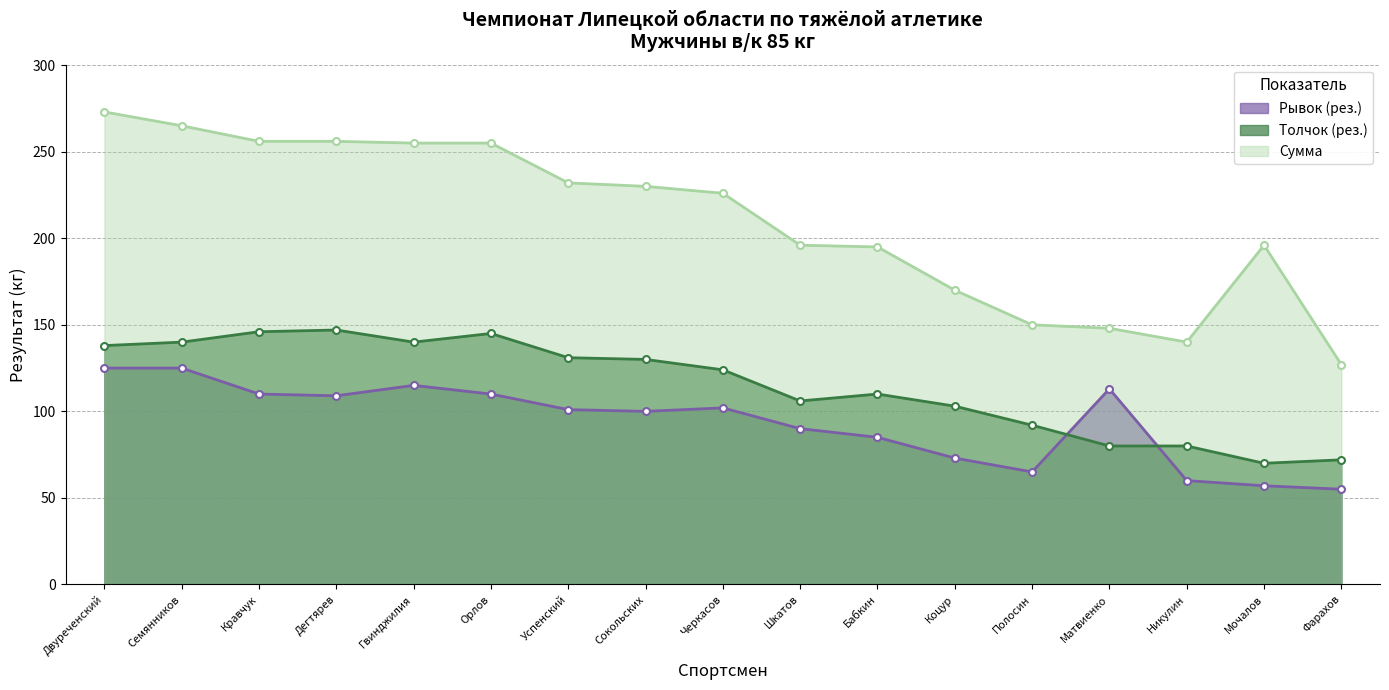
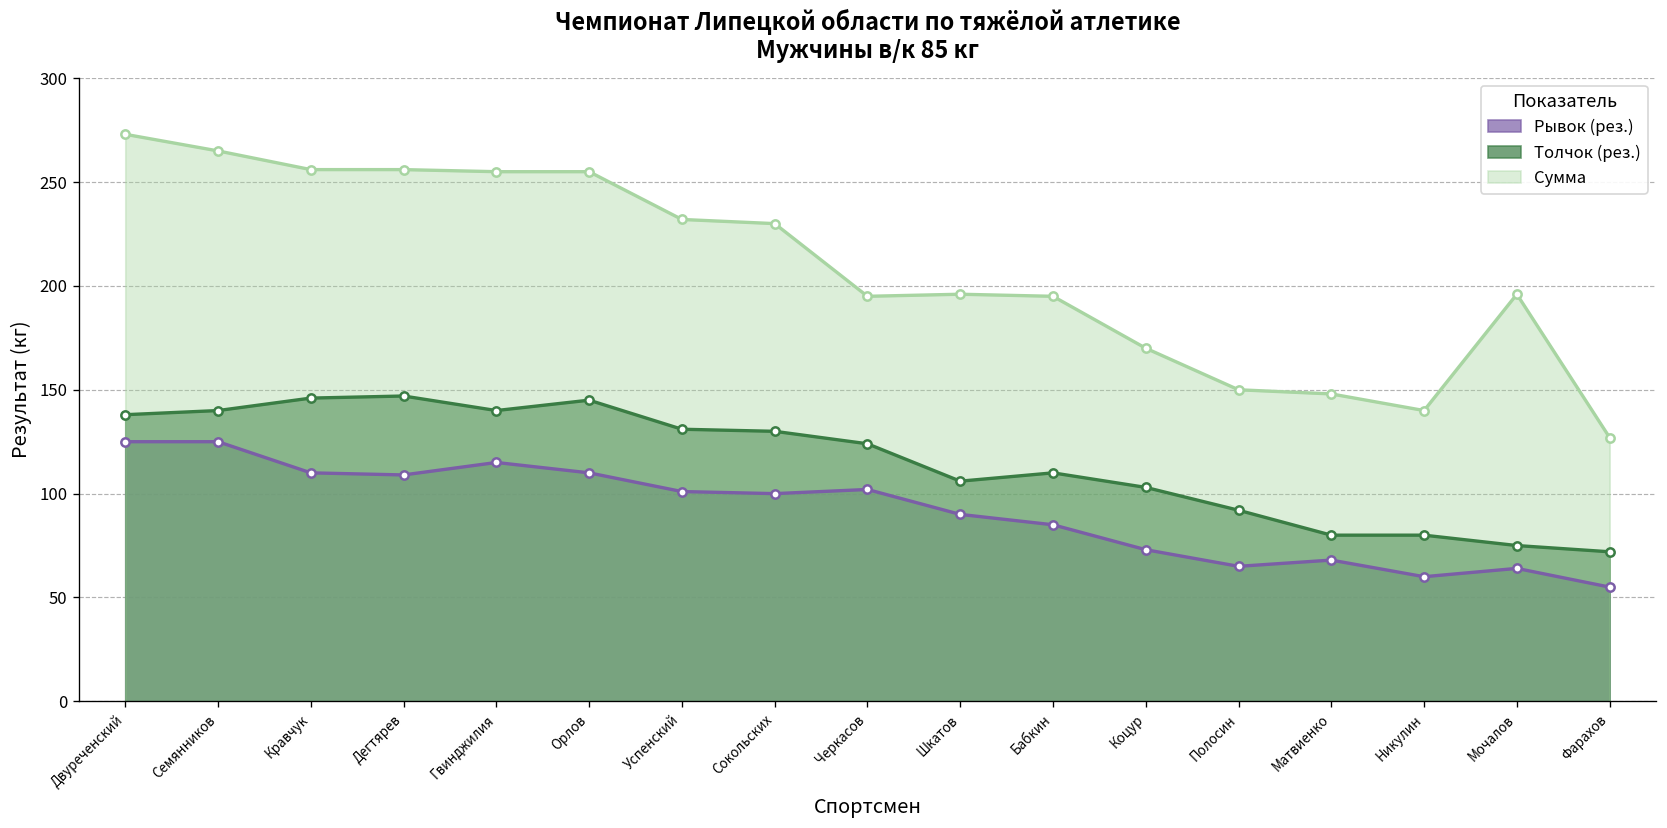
Сумма, Черкасов: 226 -> 195
Рывок (рез.), Матвиенко: 113 -> 68
Рывок (рез.), Мочалов: 57 -> 64
Толчок (рез.), Мочалов: 70 -> 75
